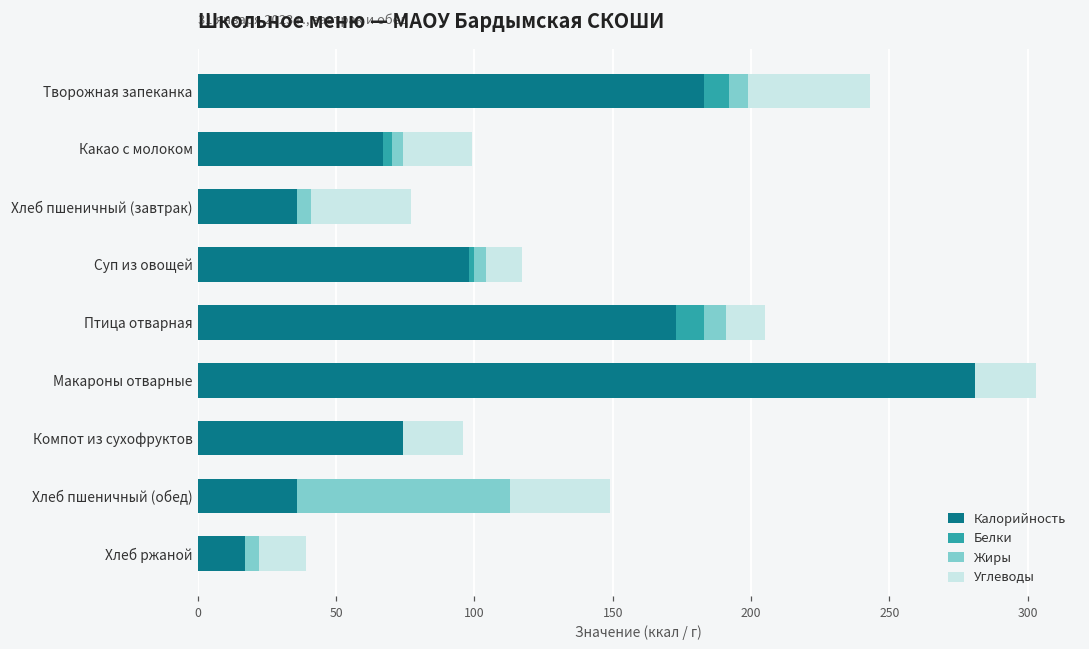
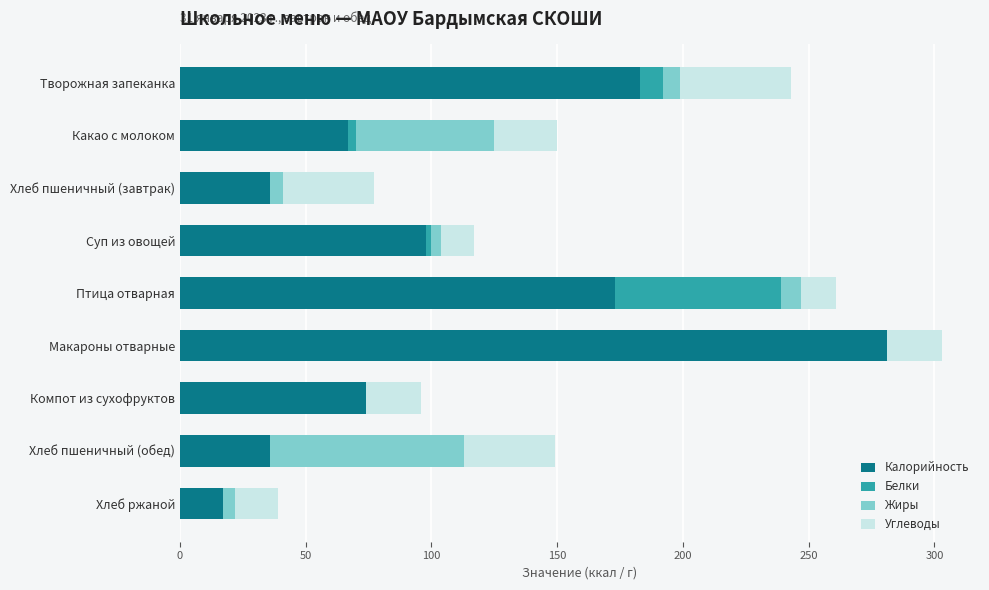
Жиры, Какао с молоком: 4 -> 55
Белки, Птица отварная: 10 -> 66
